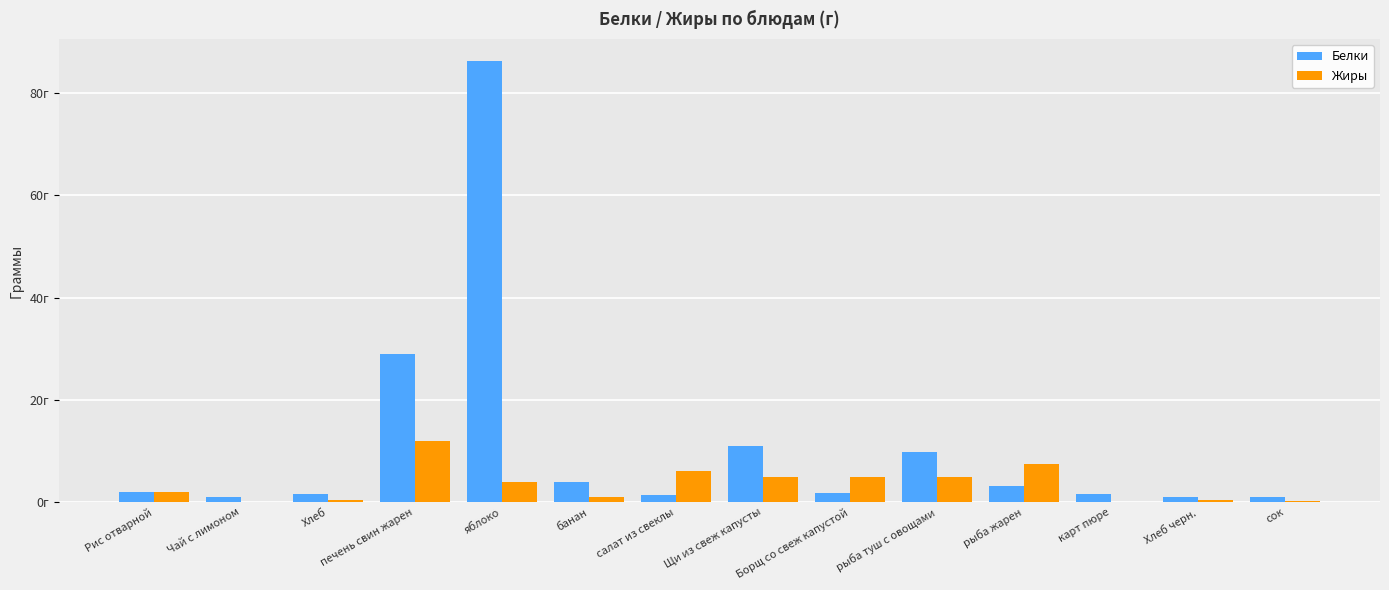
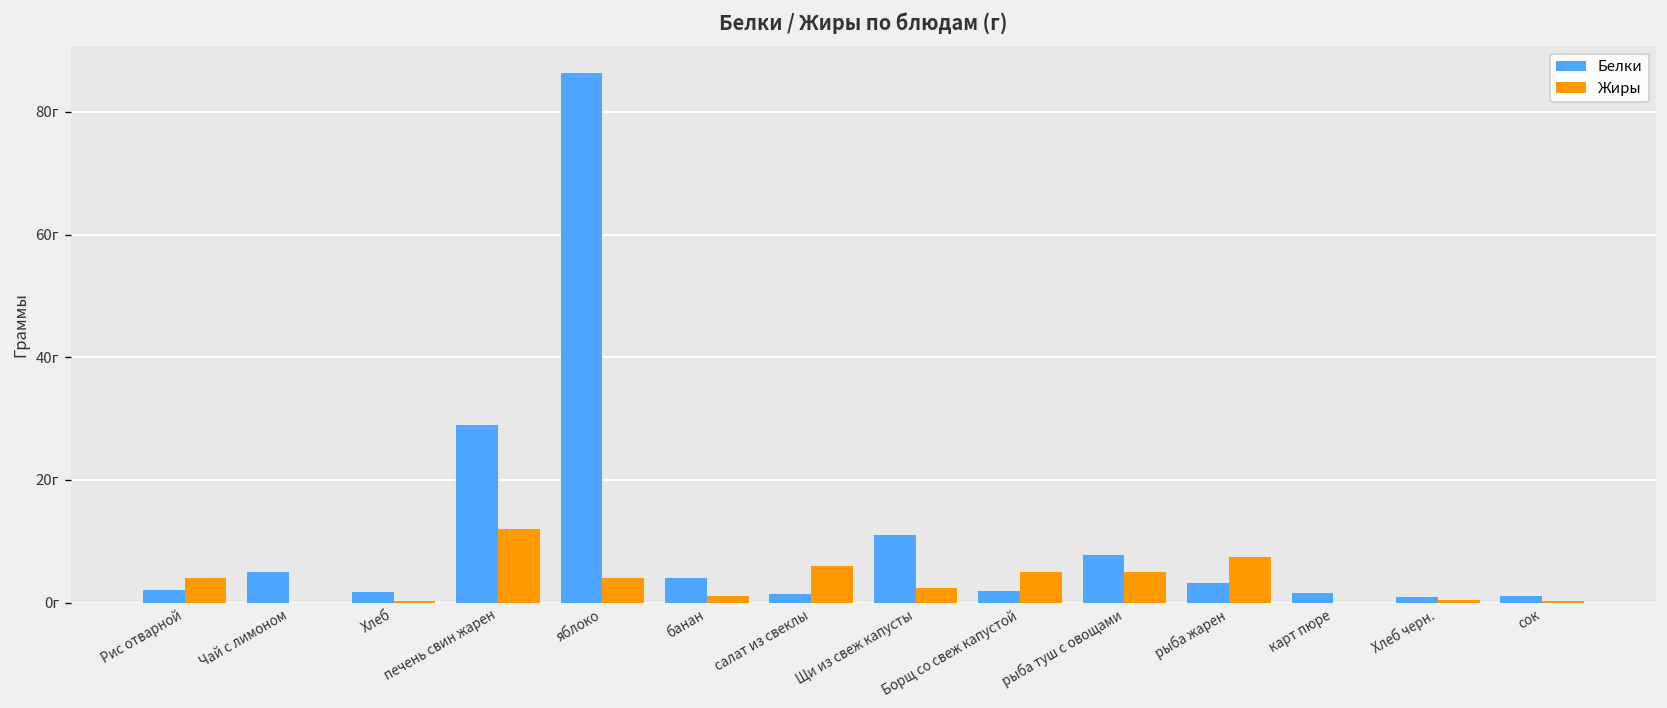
Жиры, Рис отварной: 2г -> 4г
Белки, Чай с лимоном: 1г -> 5г
Жиры, Щи из свеж капусты: 5г -> 2г
Белки, рыба туш с овощами: 10г -> 8г
